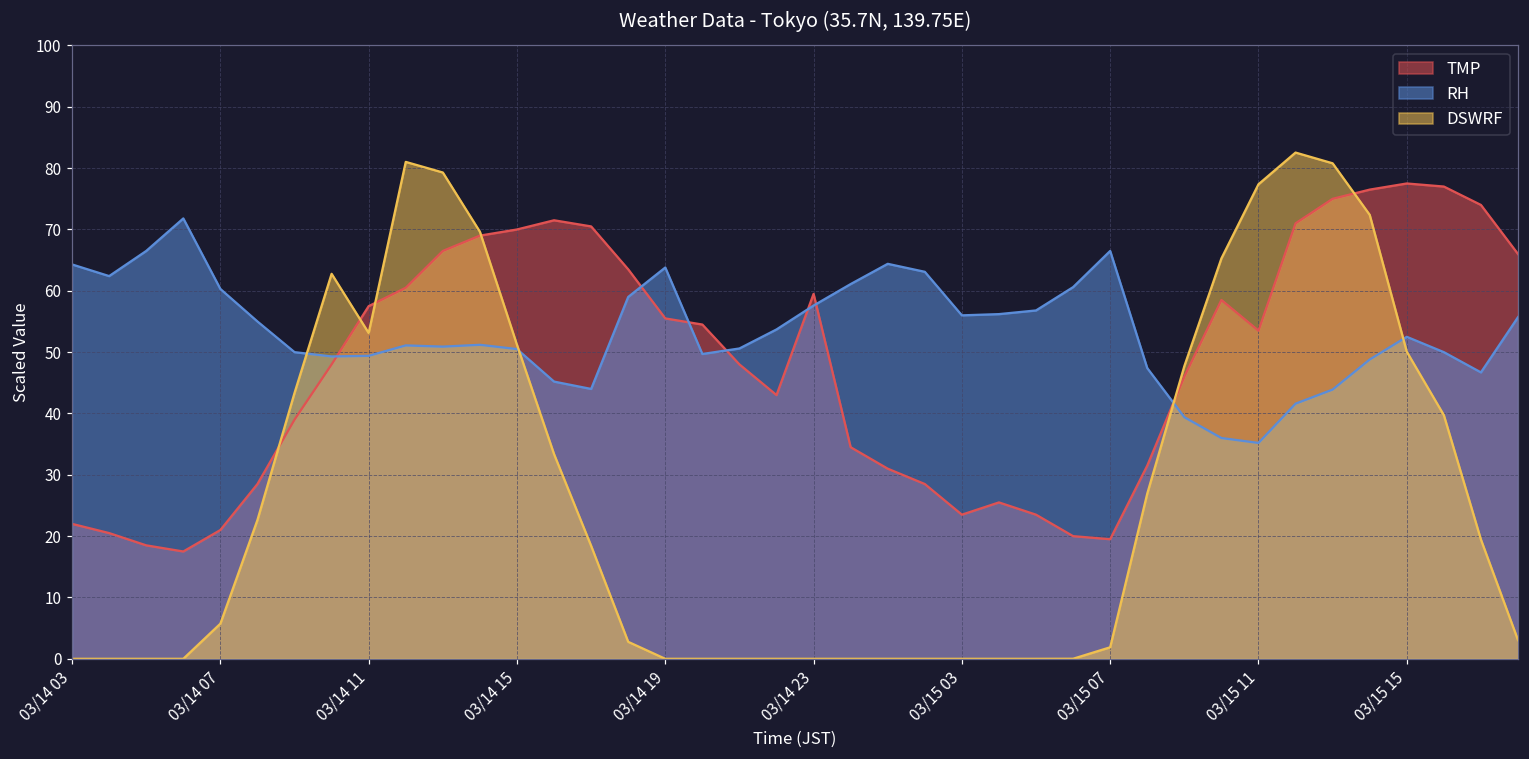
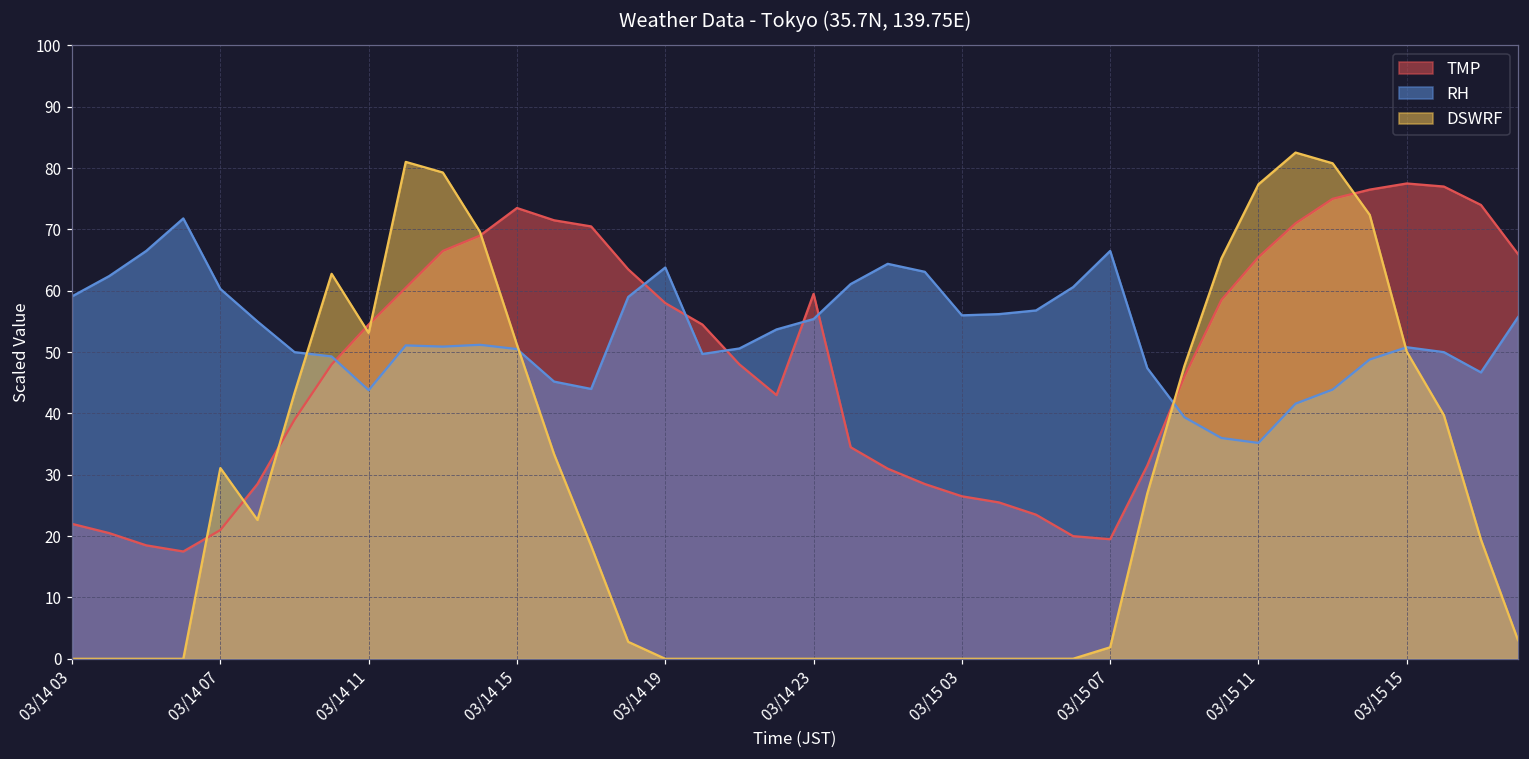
RH, 03/14 03: 64 -> 59
DSWRF, 03/14 07: 6 -> 31
TMP, 03/14 11: 58 -> 55
RH, 03/14 11: 49 -> 44
TMP, 03/14 15: 70 -> 74
TMP, 03/14 19: 56 -> 58
RH, 03/14 23: 58 -> 55
TMP, 03/15 03: 24 -> 27
TMP, 03/15 11: 54 -> 66
RH, 03/15 15: 53 -> 51
